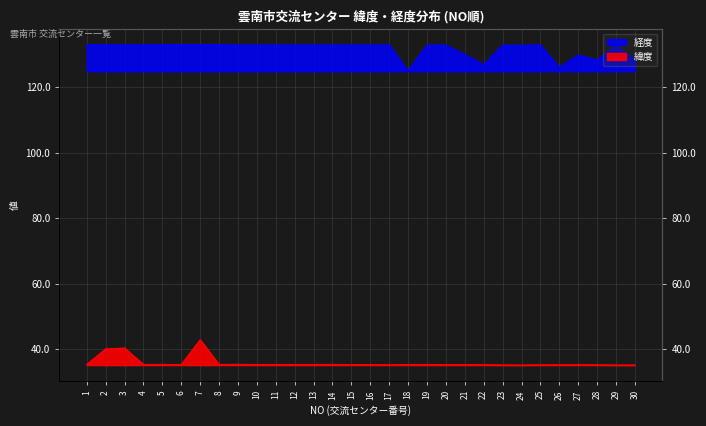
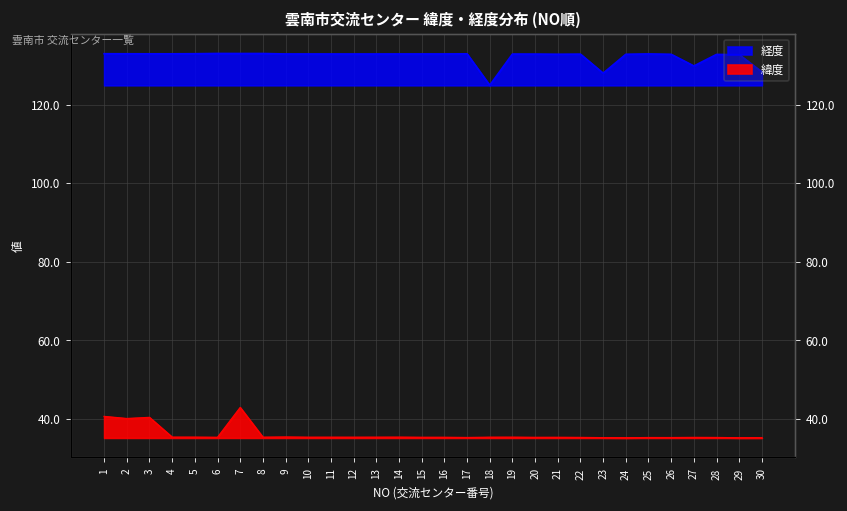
緯度, 1: 35 -> 41
経度, 21: 130 -> 133
経度, 22: 127 -> 133
経度, 23: 133 -> 128
経度, 26: 126 -> 133
経度, 28: 128 -> 133
